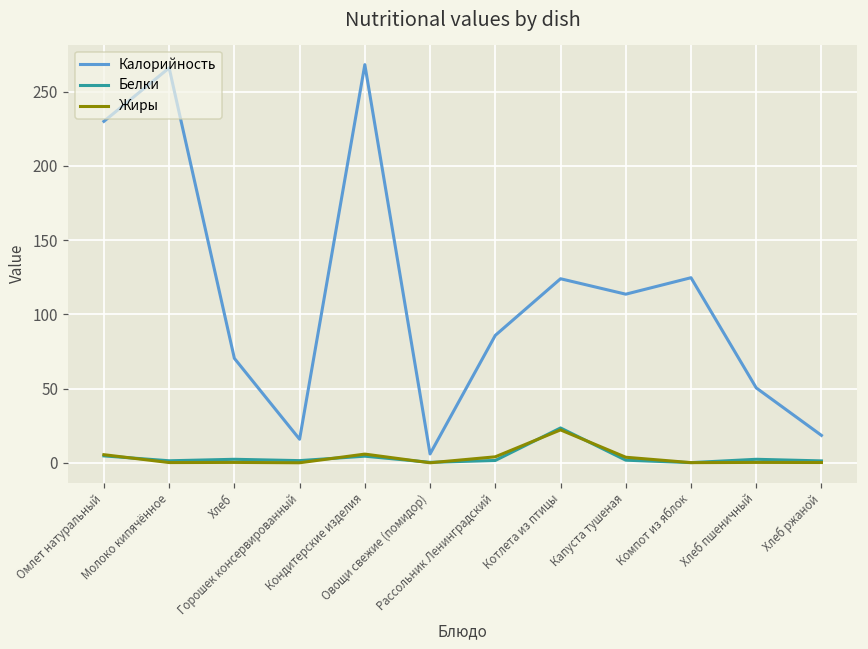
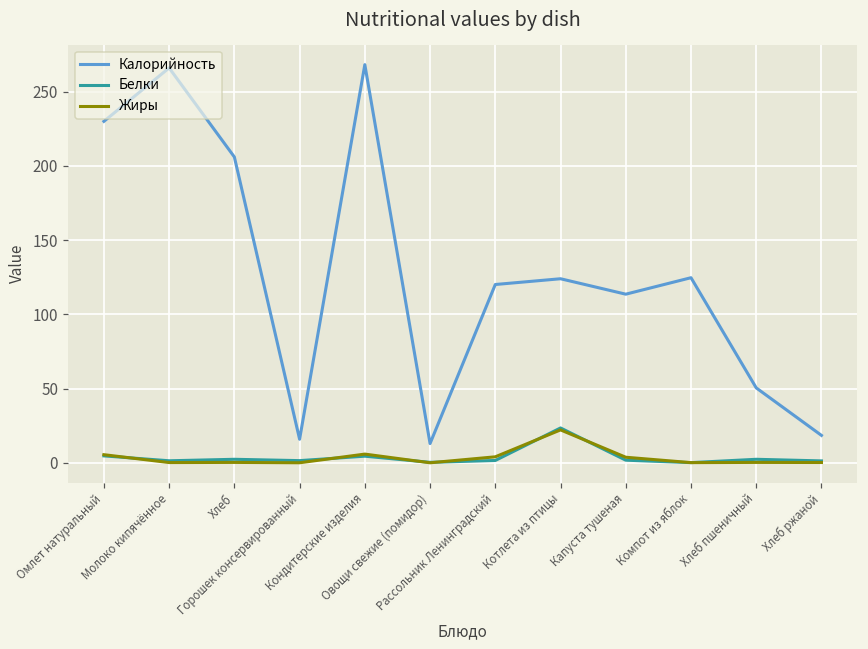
Калорийность, Хлеб: 70 -> 206
Калорийность, Овощи свежие (помидор): 6 -> 13
Калорийность, Рассольник Ленинградский: 86 -> 120
